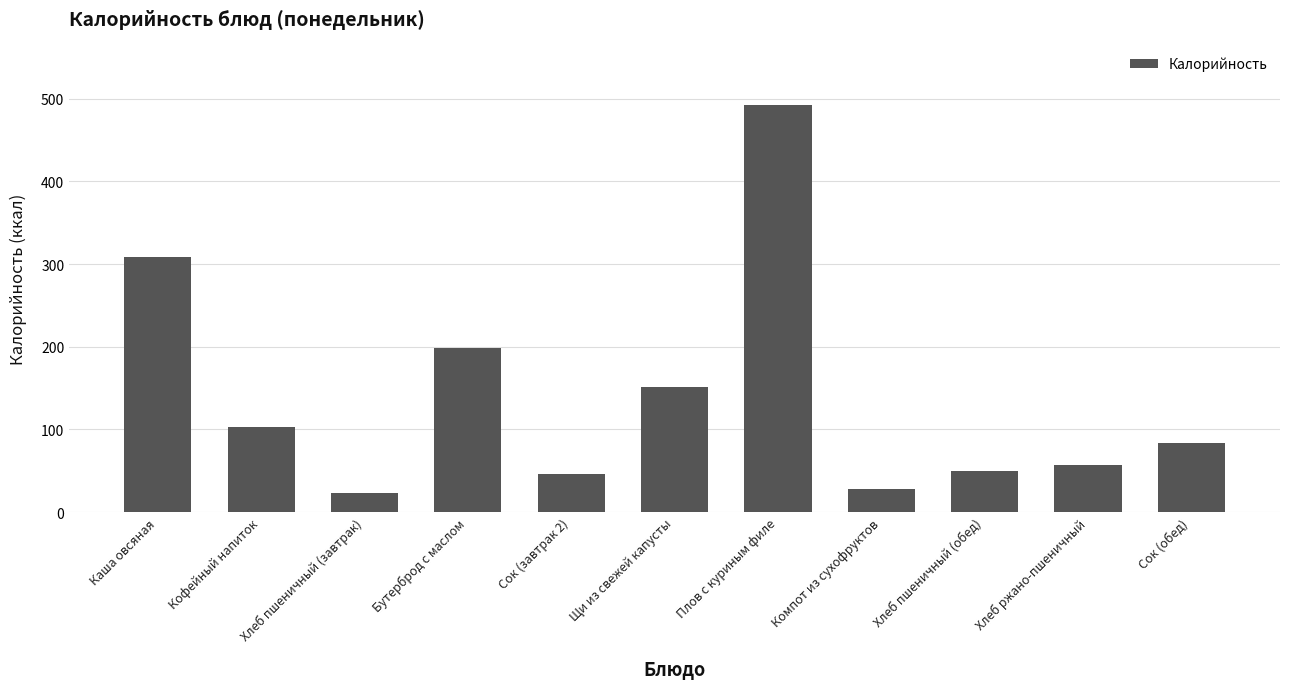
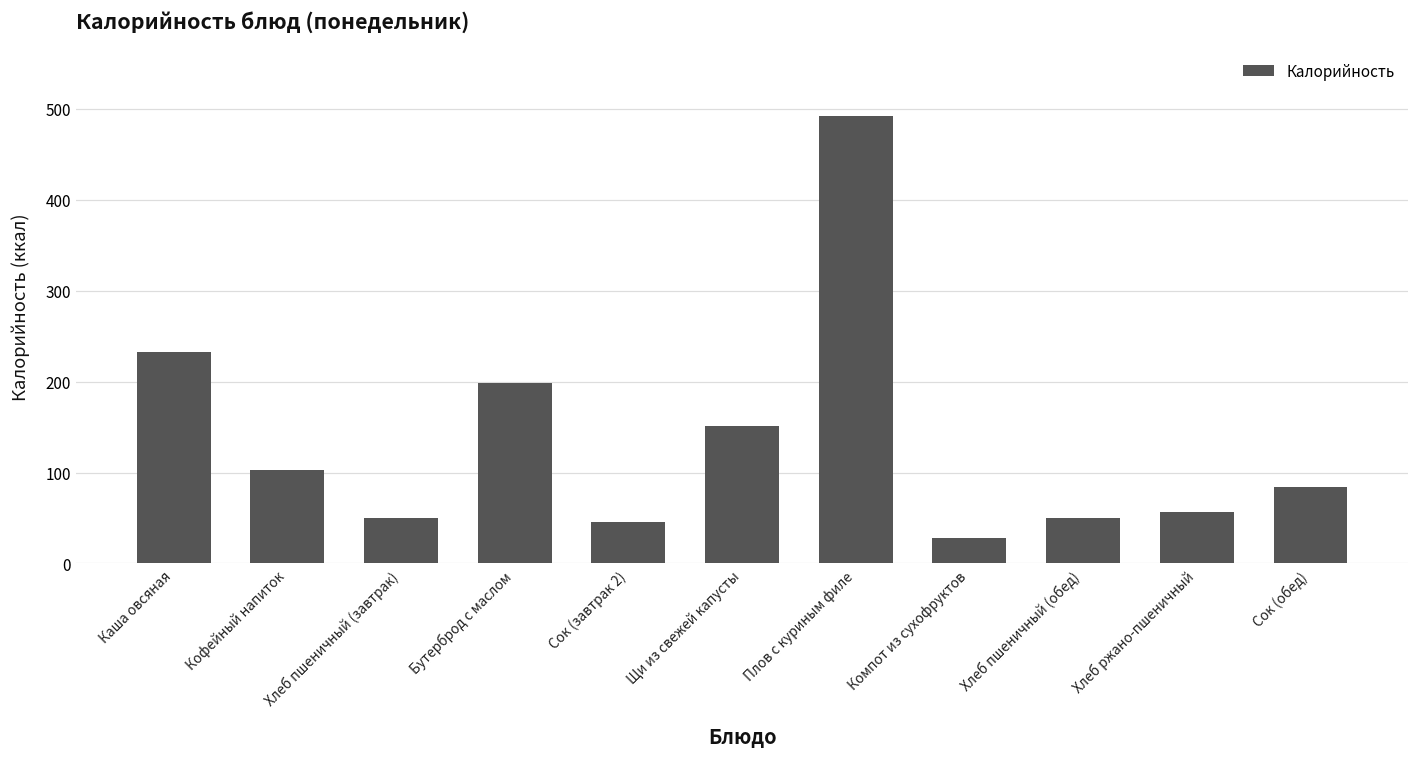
Каша овсяная: 310 -> 230
Хлеб пшеничный (завтрак): 20 -> 50
